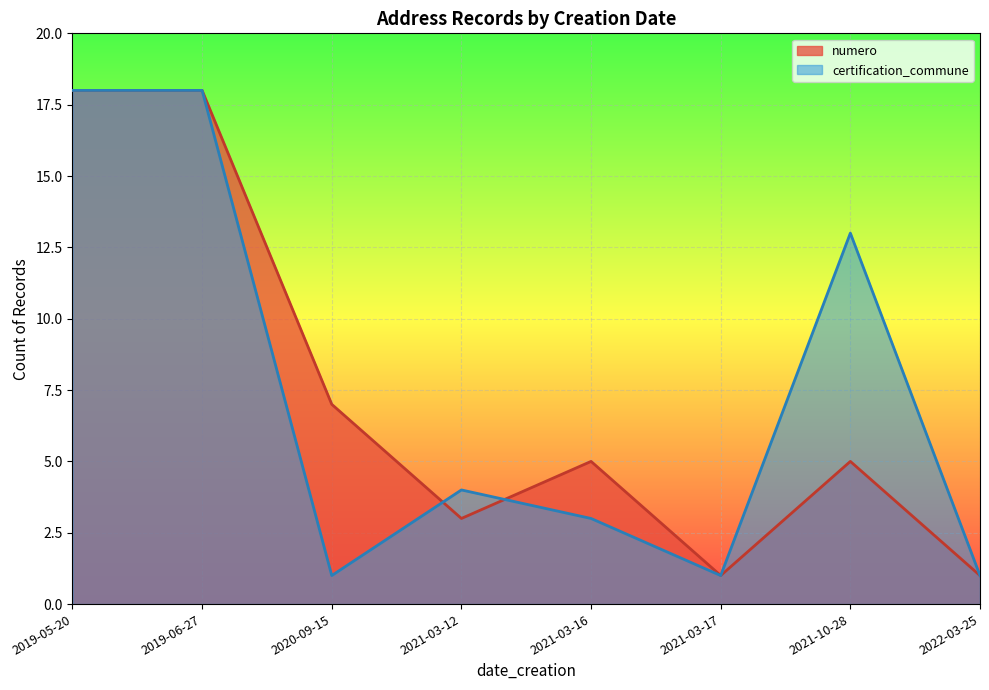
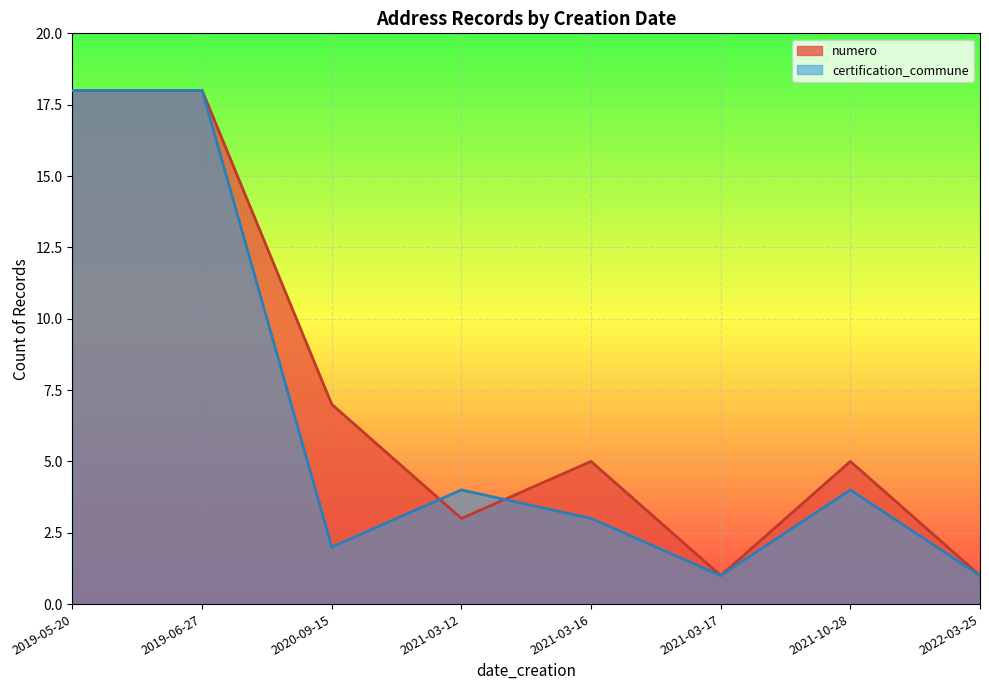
certification_commune, 2020-09-15: 1 -> 2
certification_commune, 2021-10-28: 13 -> 4
